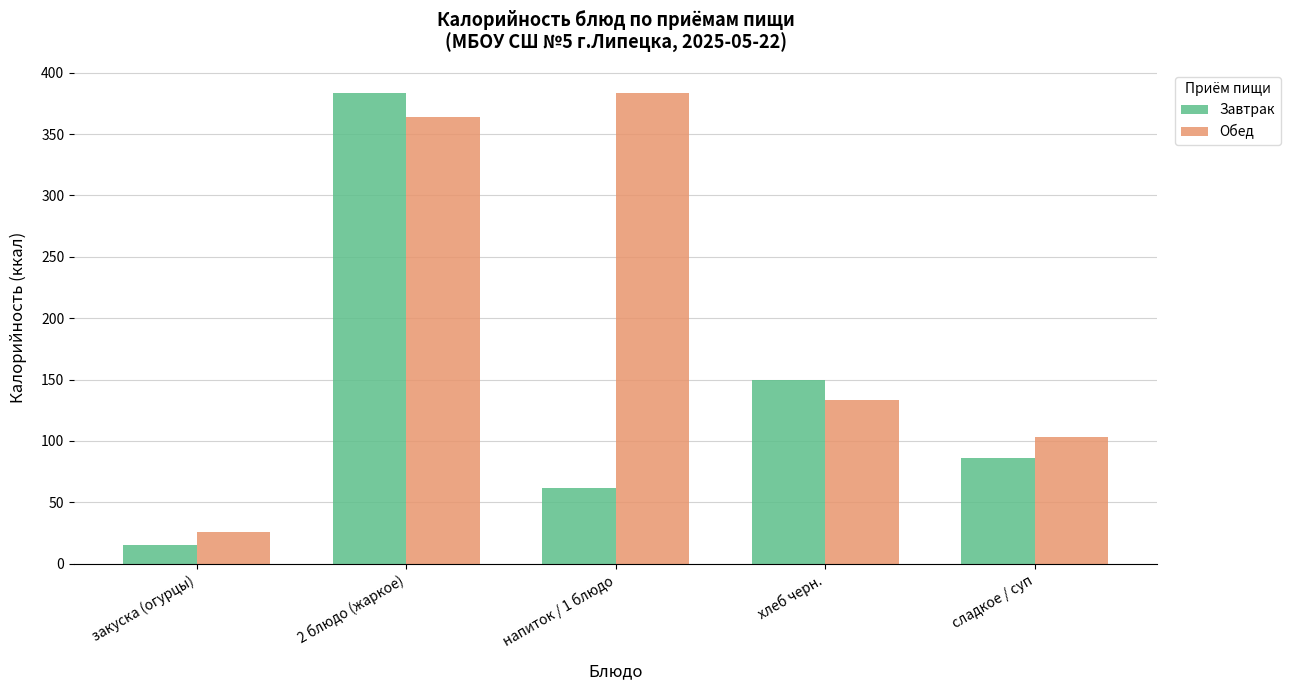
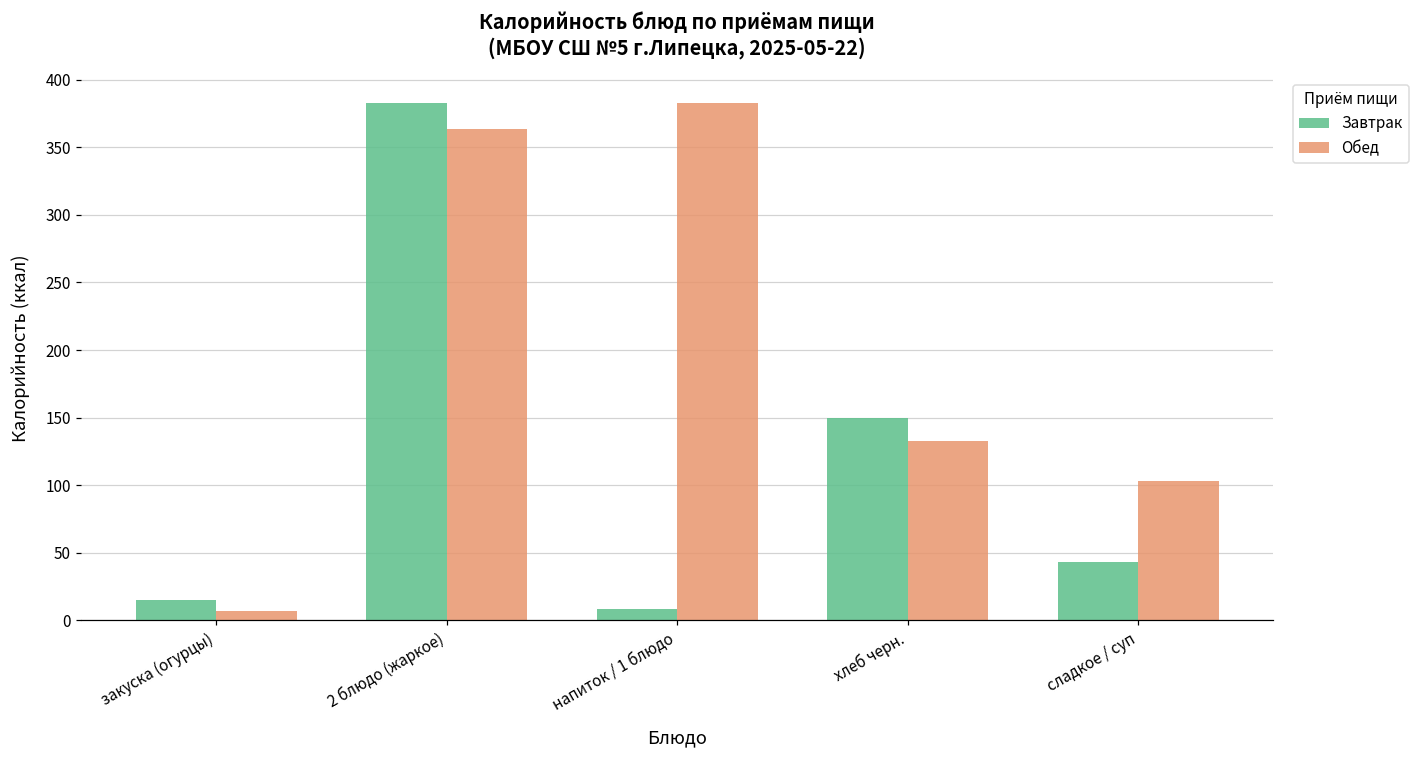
Обед, закуска (огурцы): 26 -> 7
Завтрак, напиток / 1 блюдо: 62 -> 8
Завтрак, сладкое / суп: 86 -> 43
